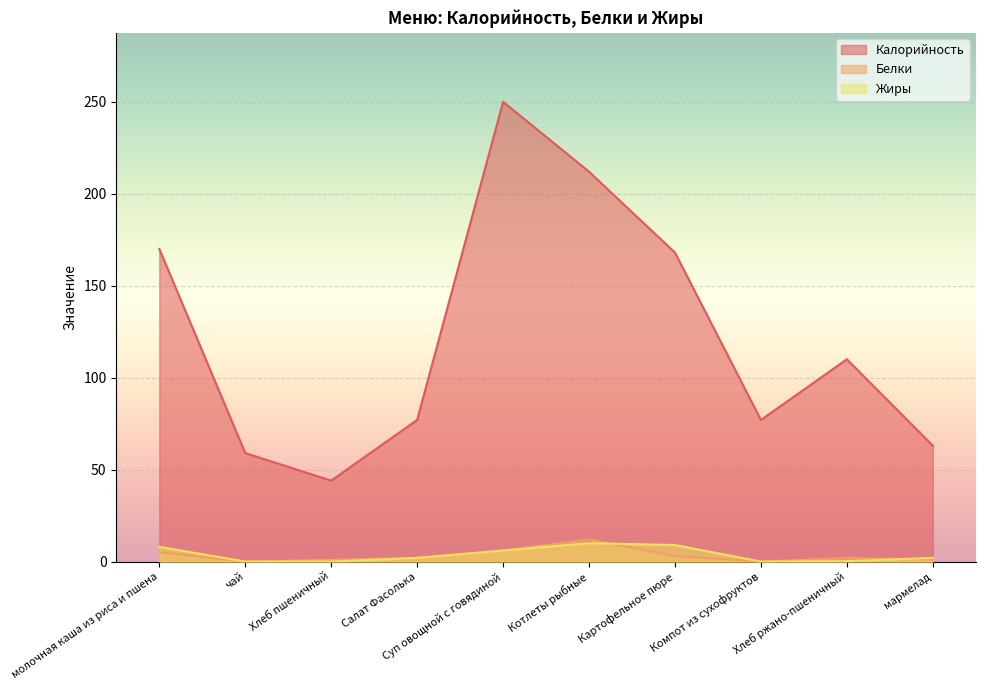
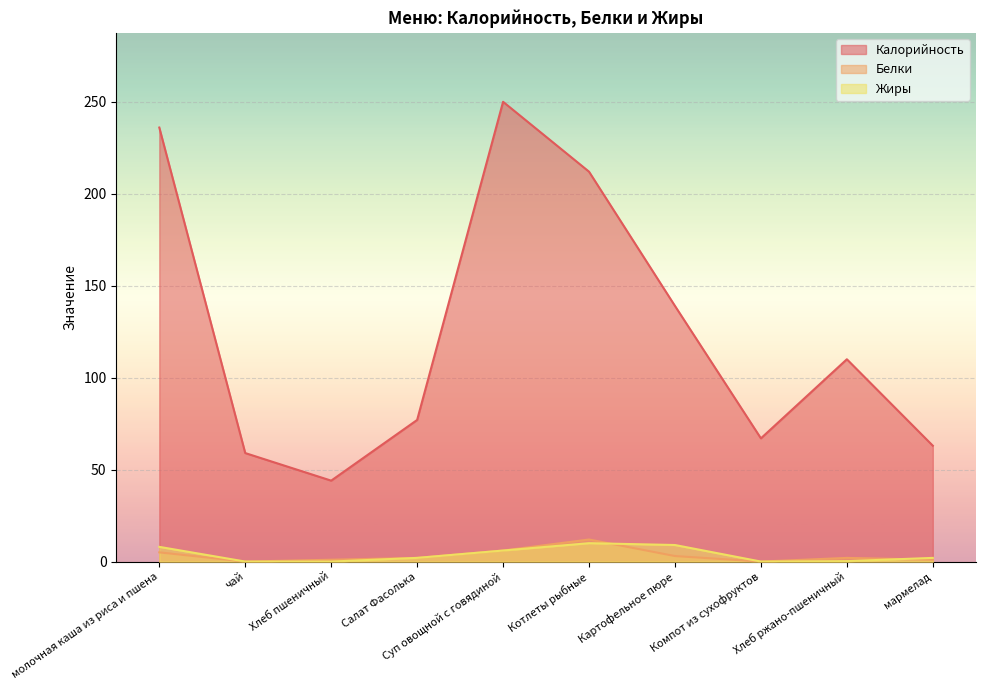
Калорийность, молочная каша из риса и пшена: 170 -> 236
Калорийность, Картофельное пюре: 168 -> 139
Калорийность, Компот из сухофруктов: 77 -> 67
